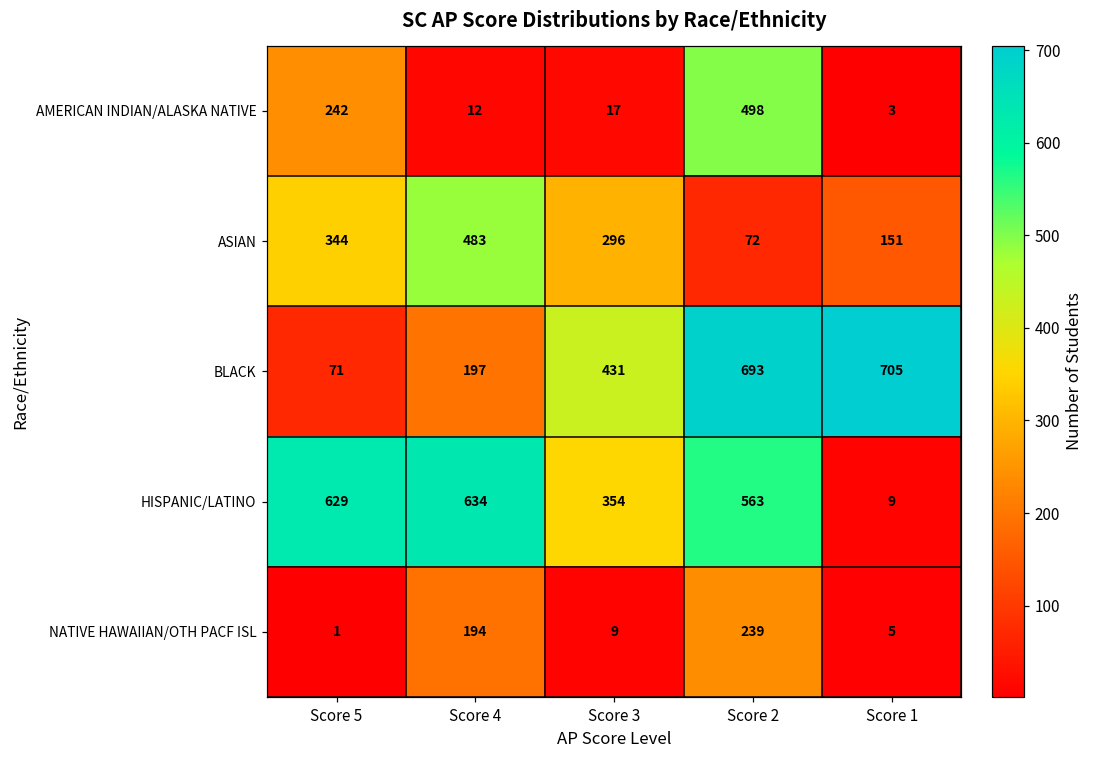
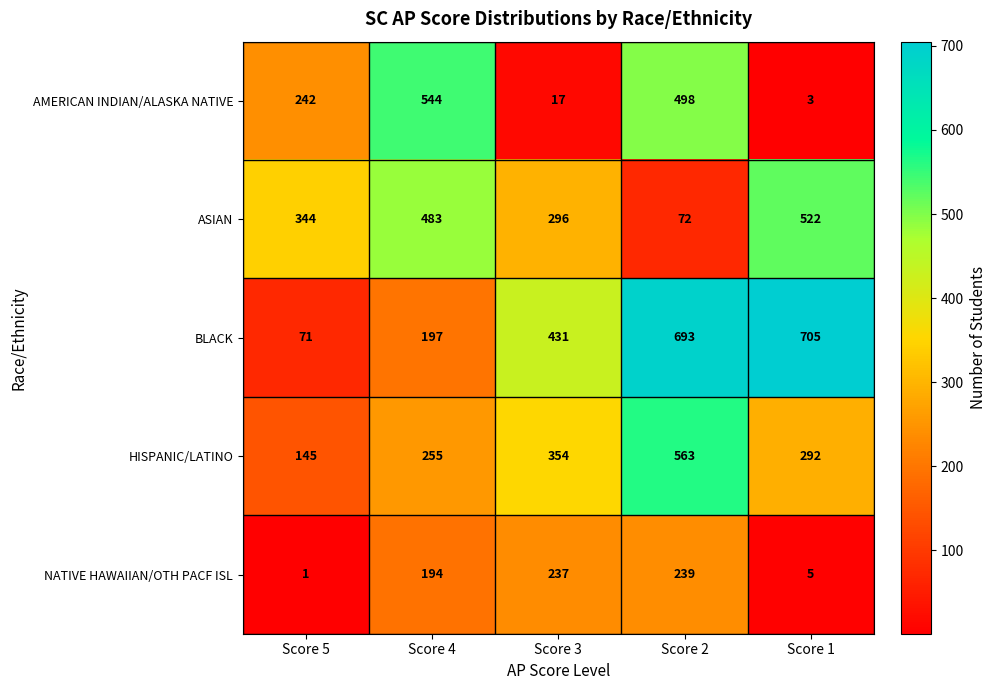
AMERICAN INDIAN/ALASKA NATIVE, Score 4: 12 -> 544
ASIAN, Score 1: 151 -> 522
HISPANIC/LATINO, Score 5: 629 -> 145
HISPANIC/LATINO, Score 4: 634 -> 255
HISPANIC/LATINO, Score 1: 9 -> 292
NATIVE HAWAIIAN/OTH PACF ISL, Score 3: 9 -> 237
